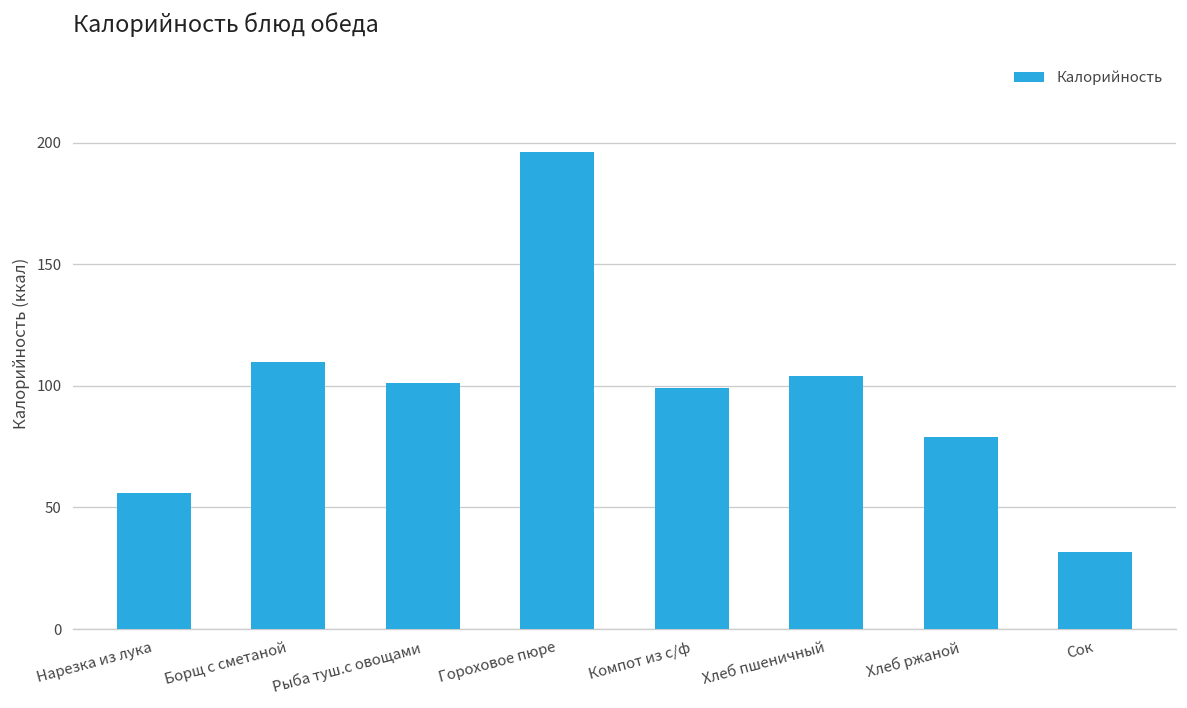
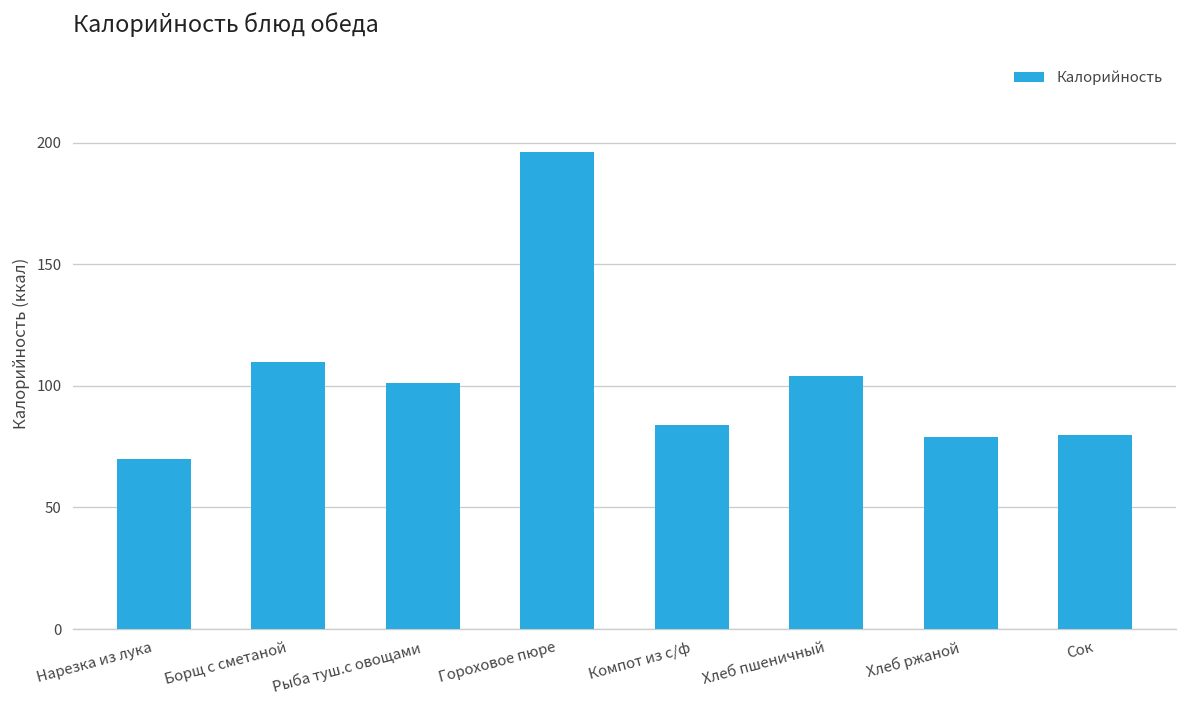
Нарезка из лука: 56 -> 70
Компот из с/ф: 99 -> 84
Сок: 32 -> 80
